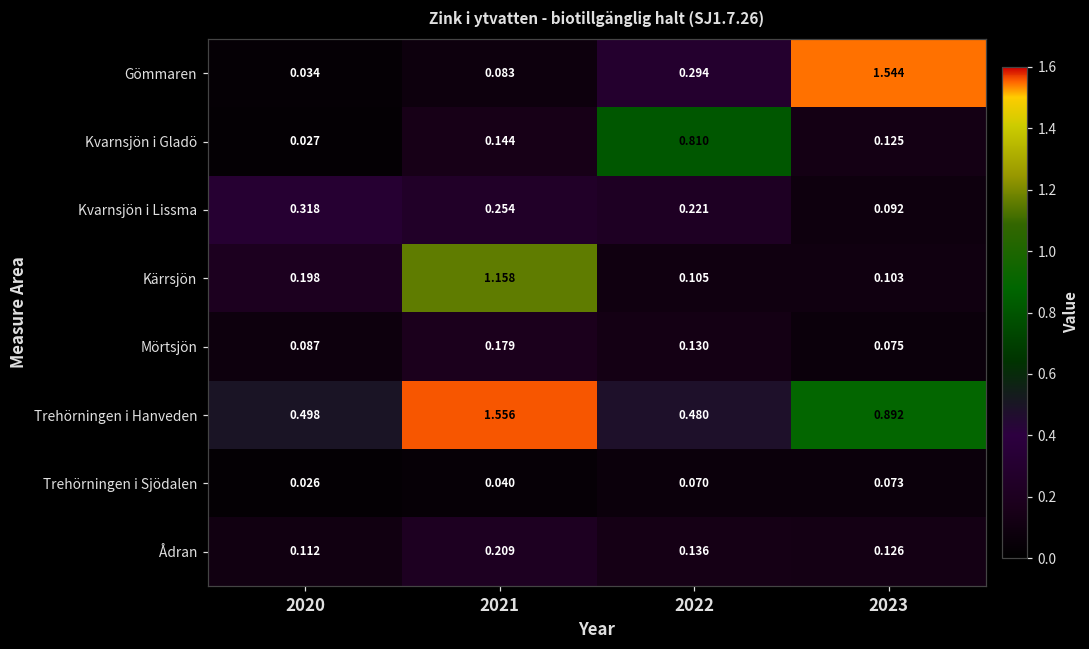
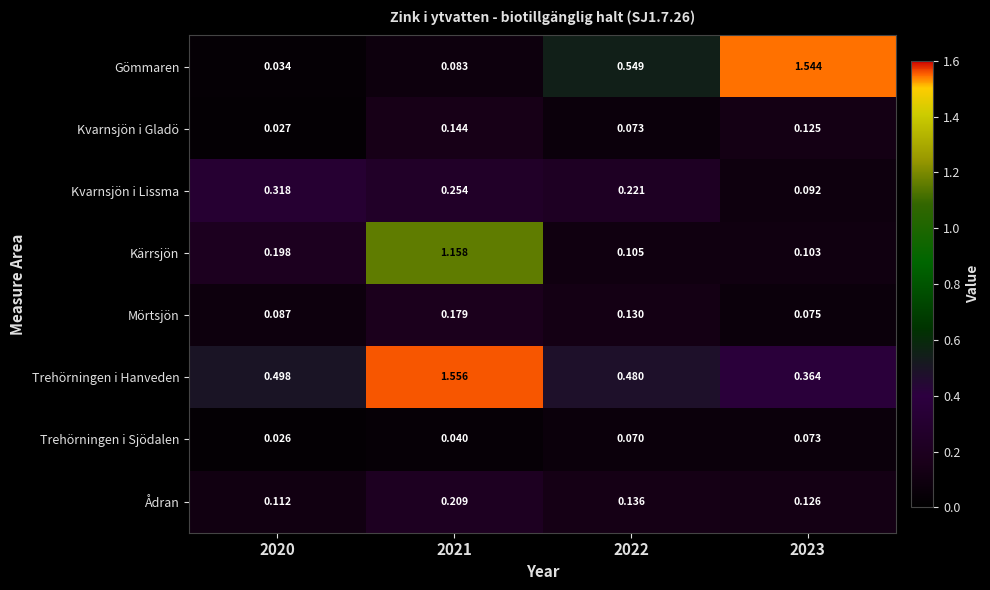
Gömmaren, 2022: 0.294 -> 0.549
Kvarnsjön i Gladö, 2022: 0.810 -> 0.073
Trehörningen i Hanveden, 2023: 0.892 -> 0.364
